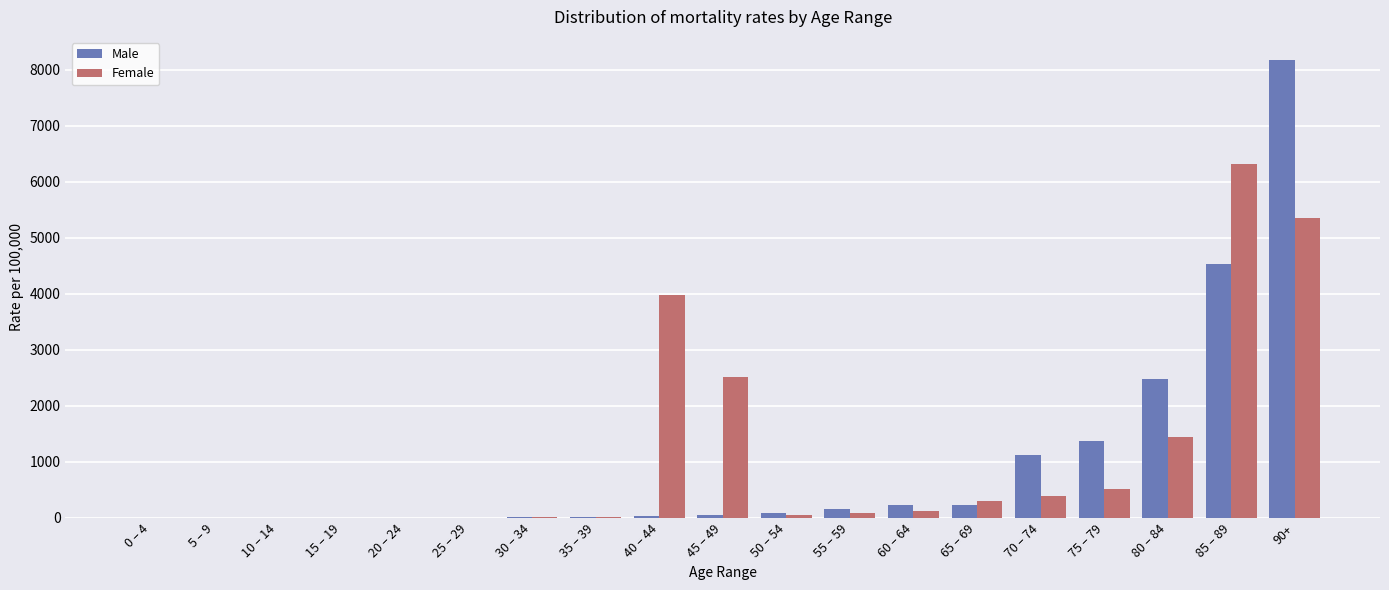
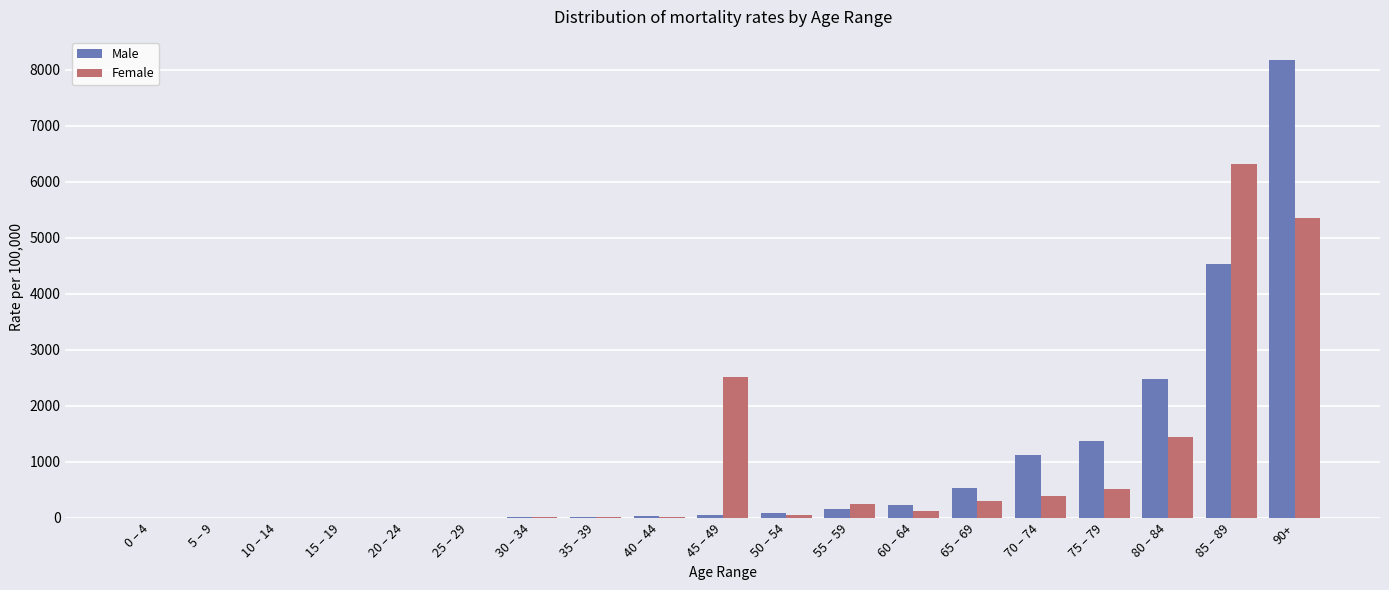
Female, 40 – 44: 4000 -> 0
Female, 55 – 59: 100 -> 300
Male, 65 – 69: 200 -> 500
